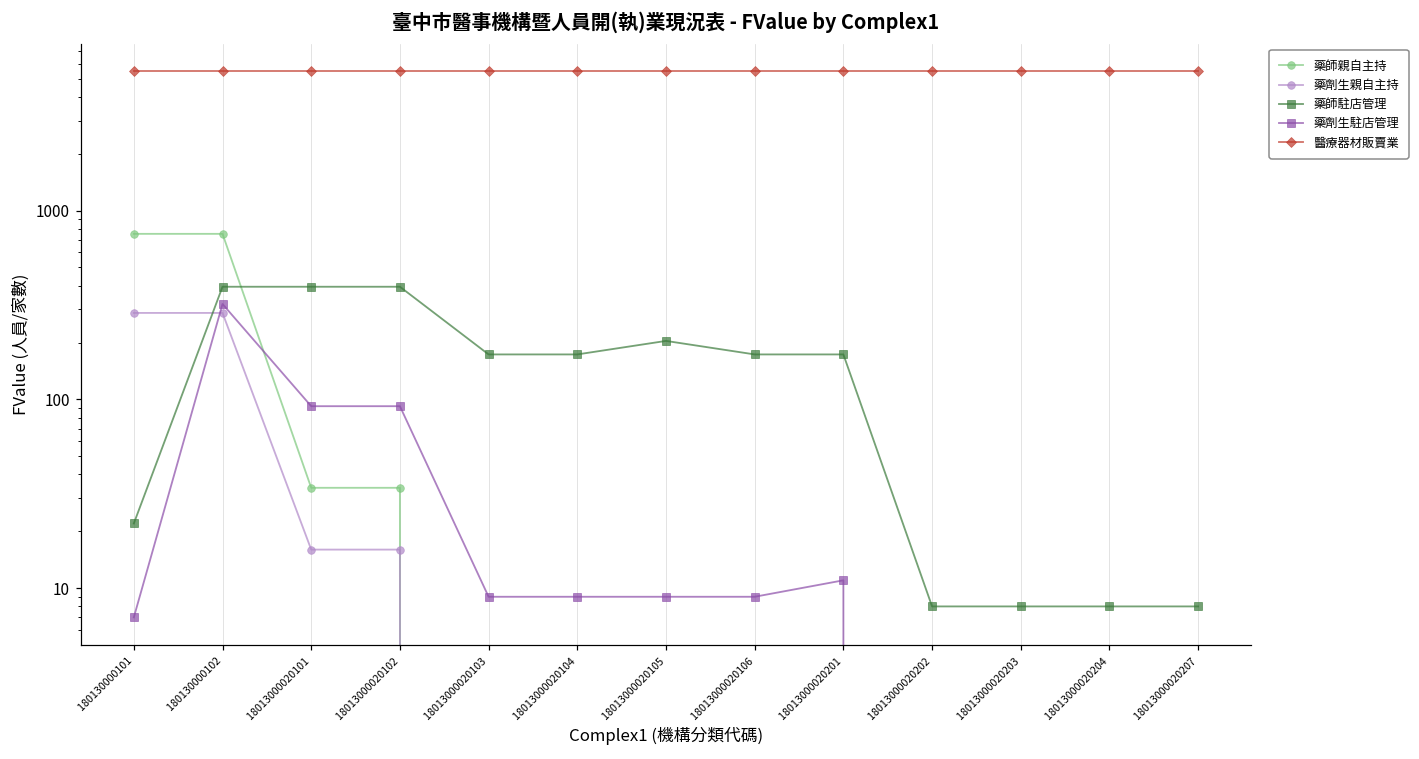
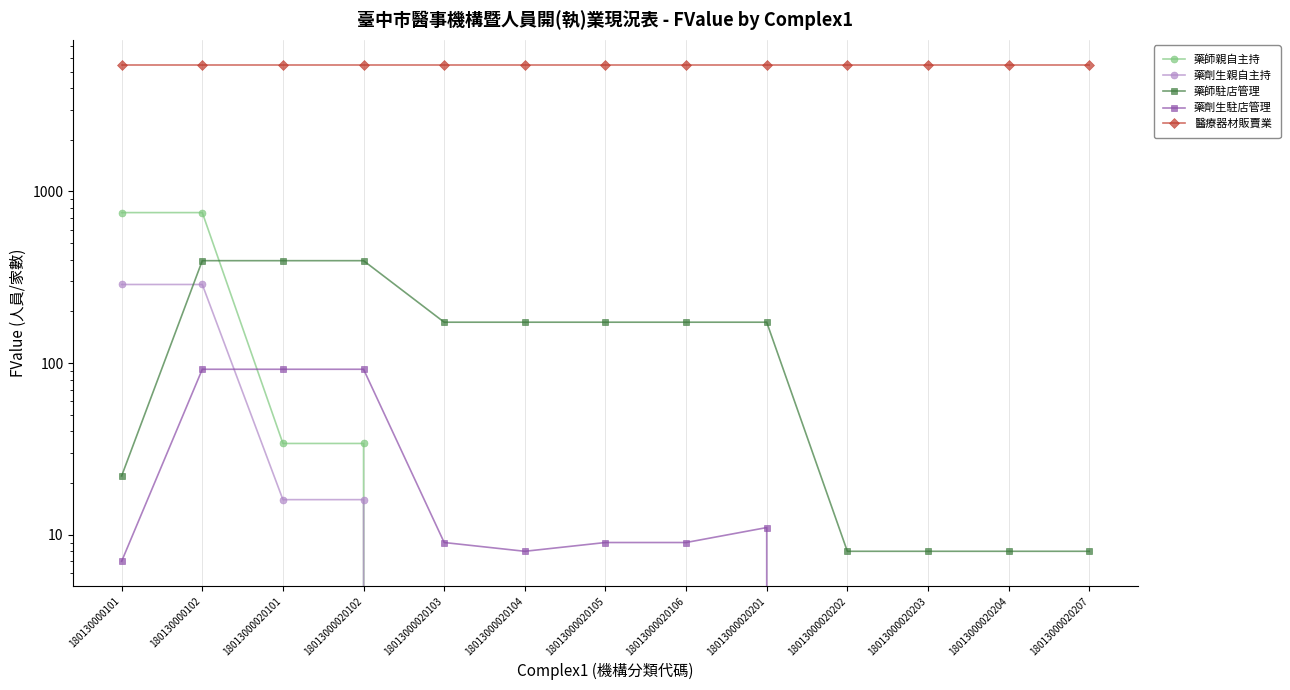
藥劑生駐店管理, 180130000102: 320 -> 90
藥劑生駐店管理, 18013000020104: 9 -> 8
藥師駐店管理, 18013000020105: 200 -> 170
